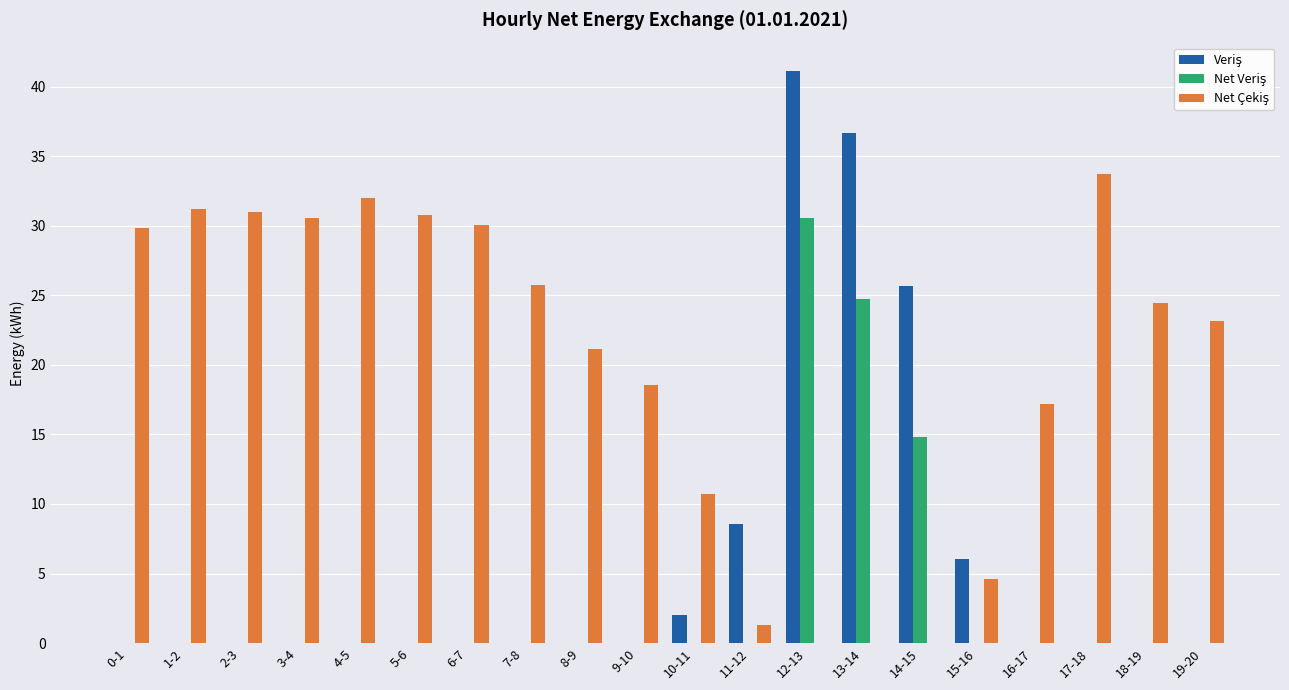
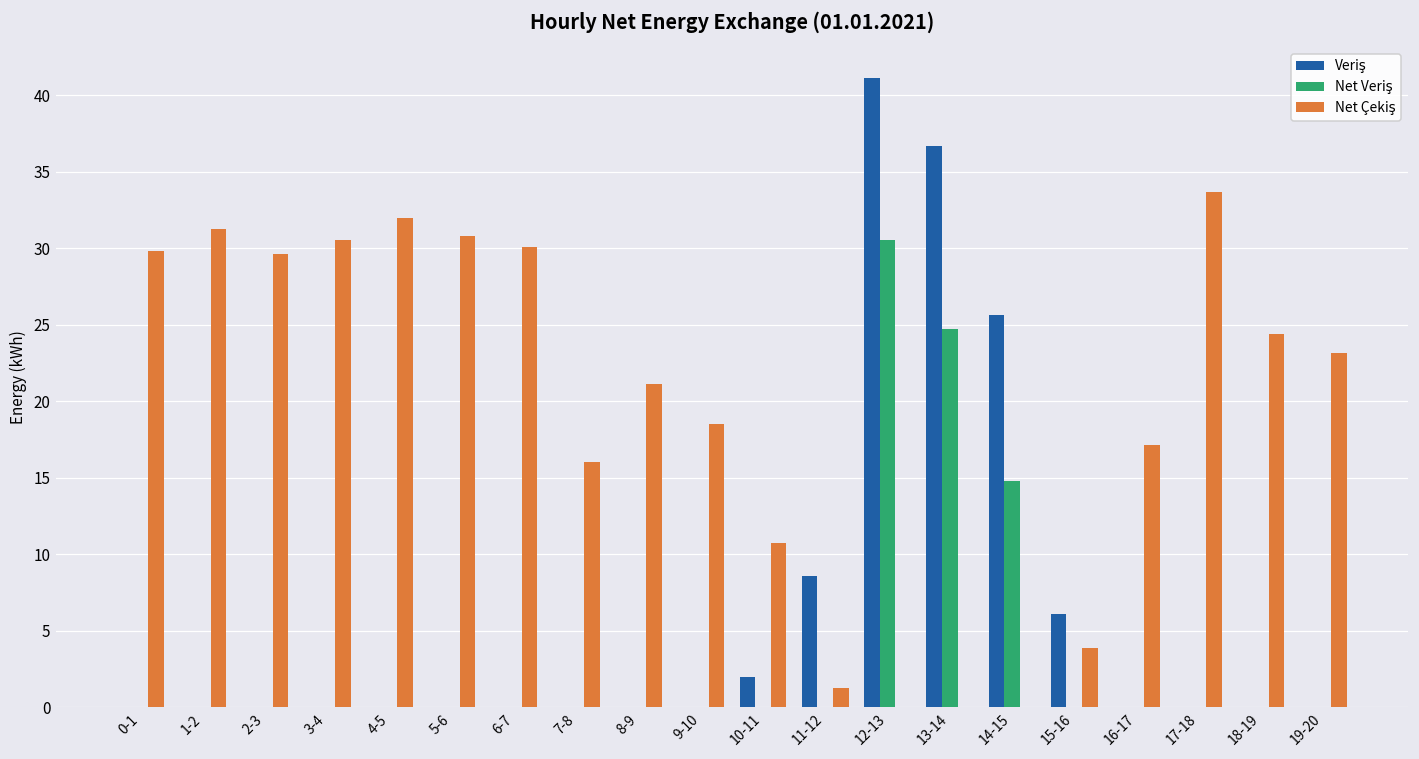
Net Çekiş, 2-3: 31.0 -> 29.6
Net Çekiş, 7-8: 25.7 -> 16.0
Net Çekiş, 15-16: 4.6 -> 3.9
